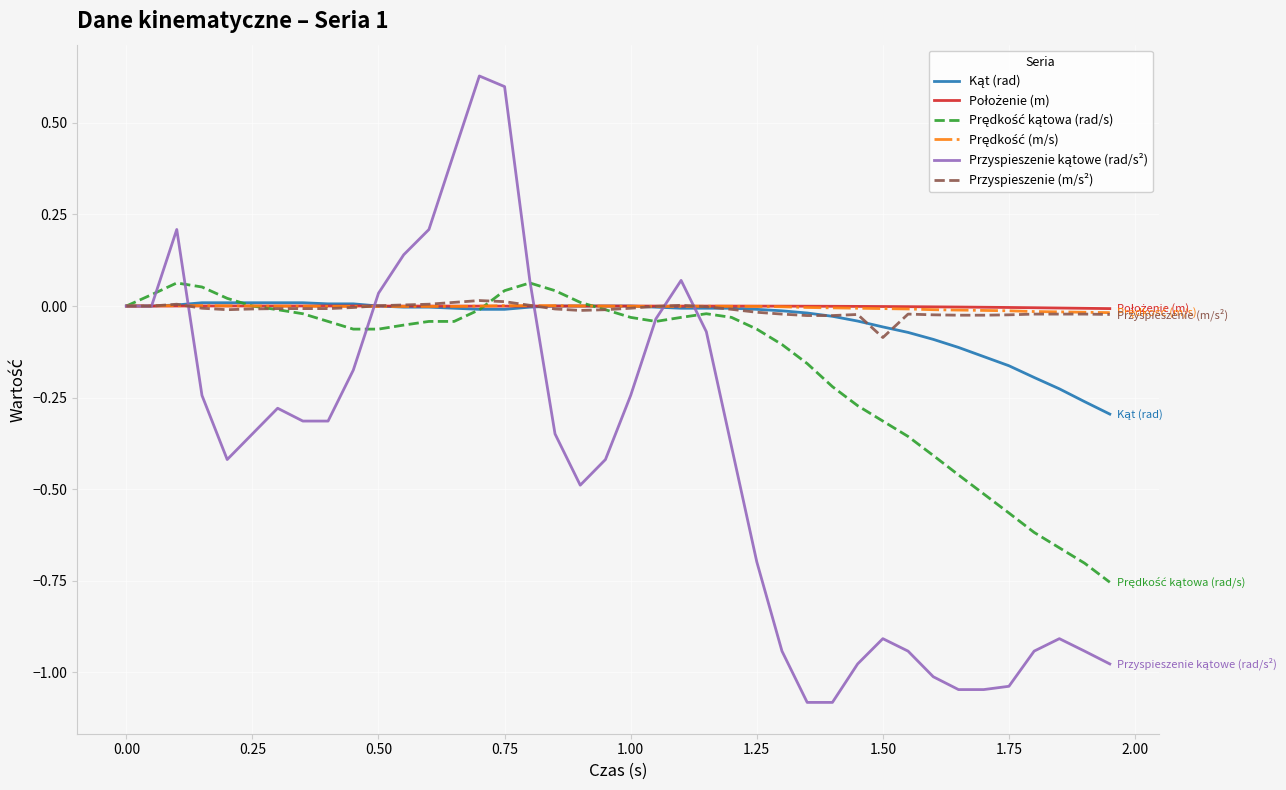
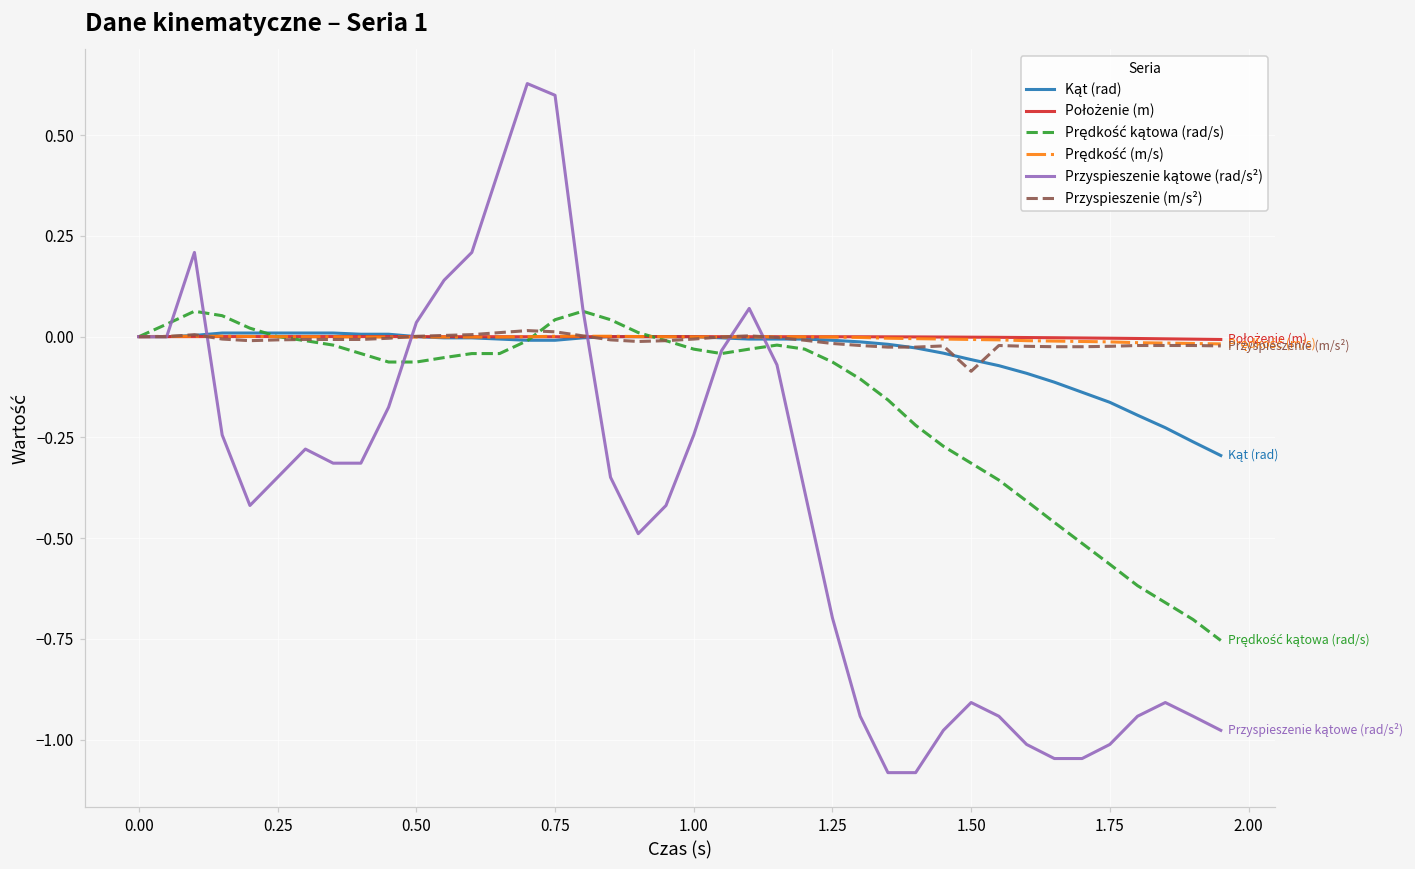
Przyspieszenie kątowe (rad/s²), 1.75: -1.04 -> -1.01
